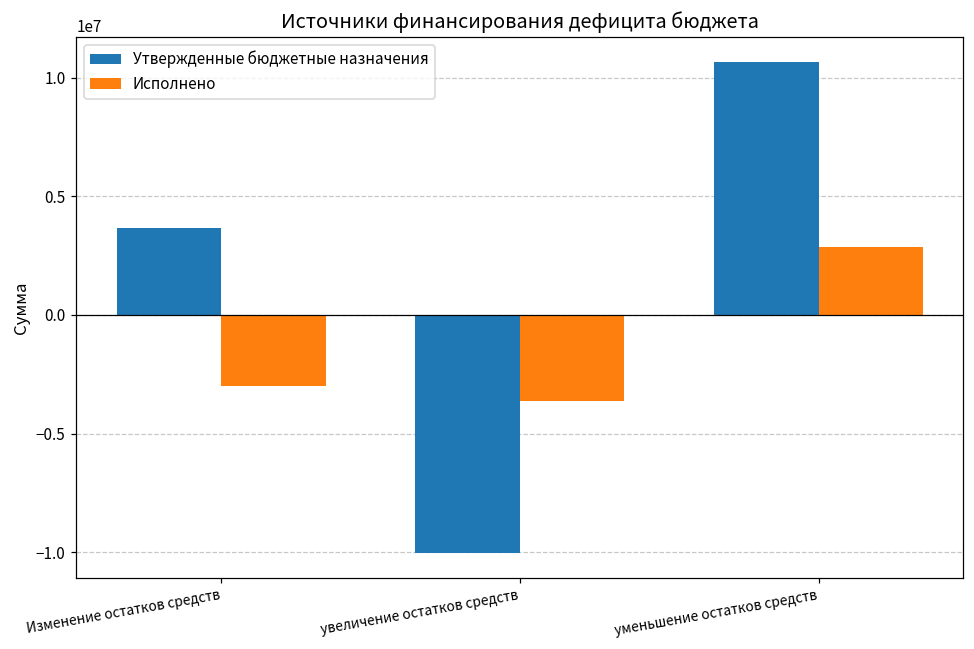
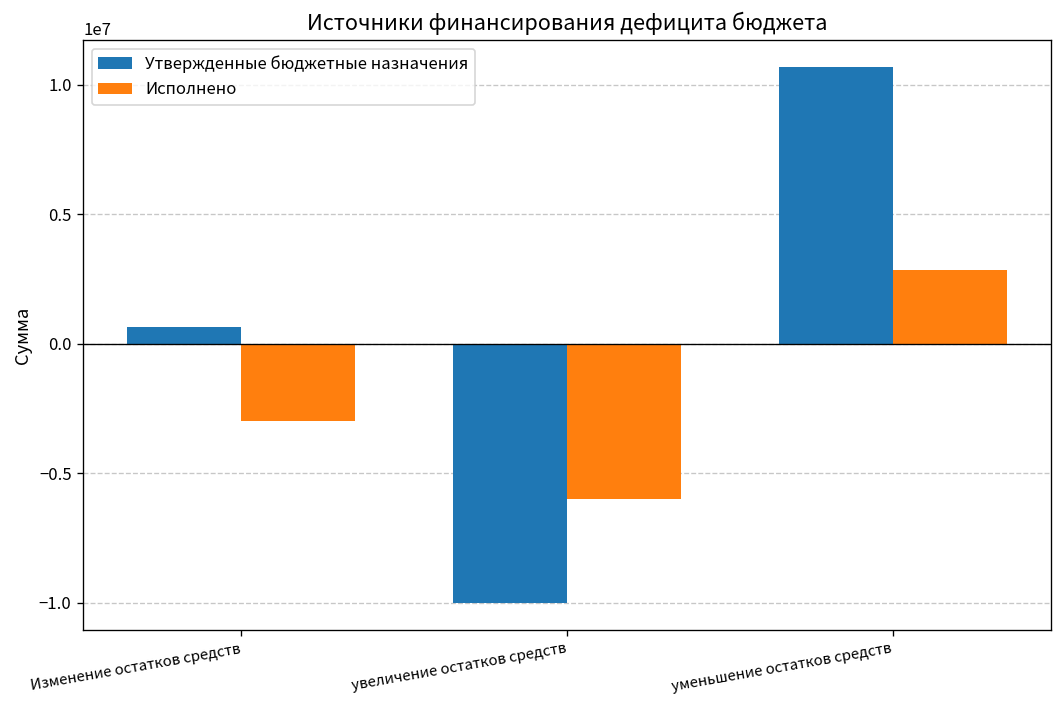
Утвержденные бюджетные назначения, Изменение остатков средств: 3600000 -> 600000
Исполнено, увеличение остатков средств: -3600000 -> -6000000
